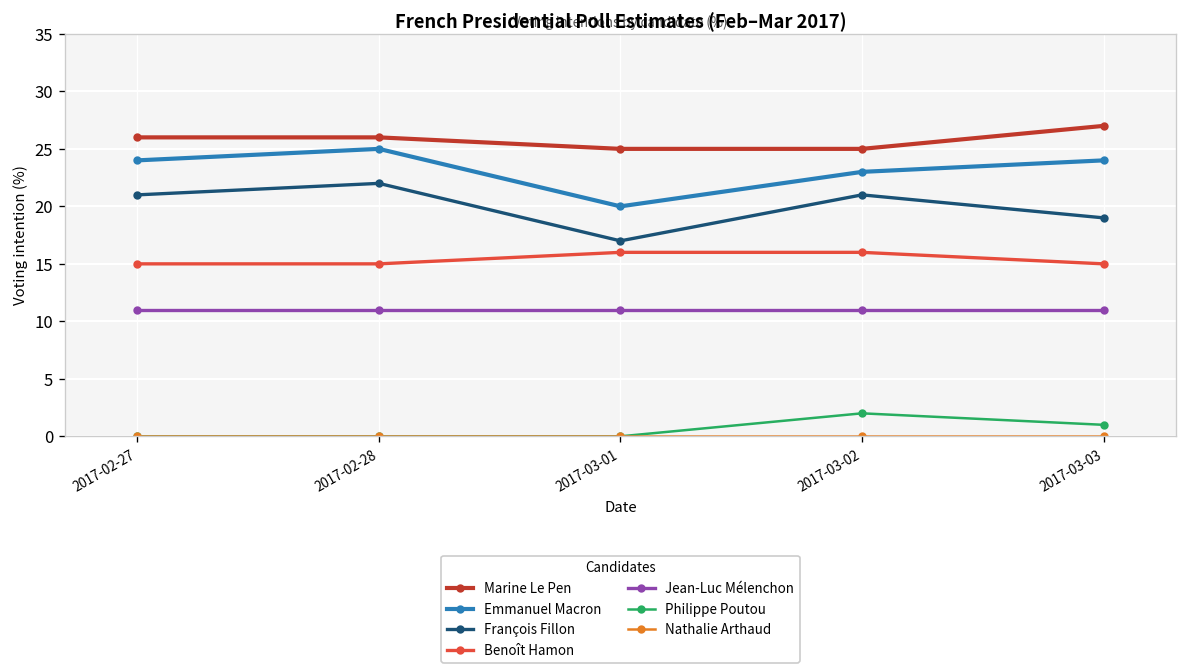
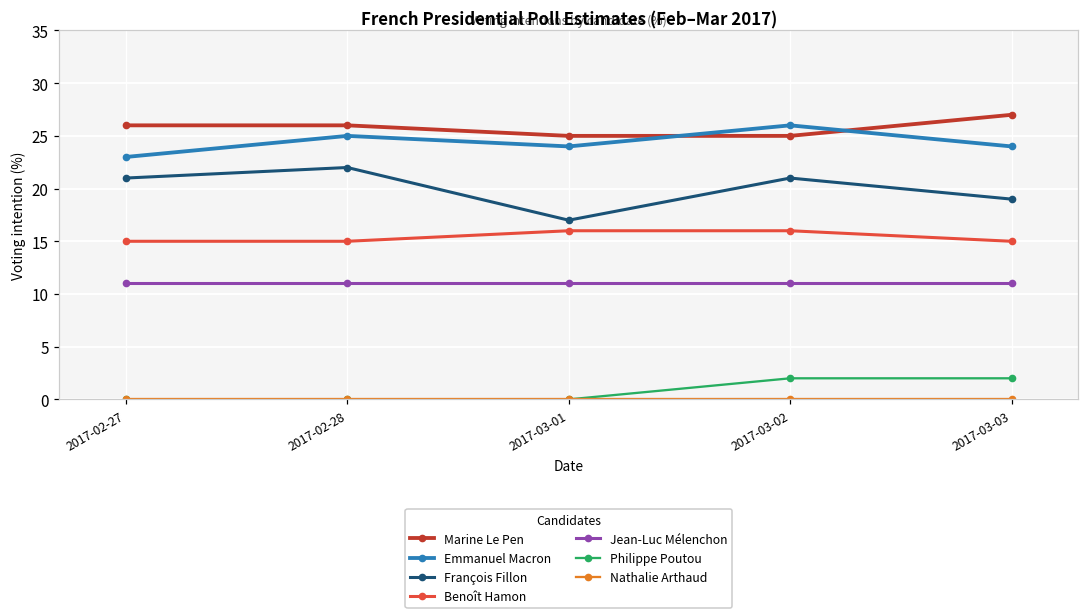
Emmanuel Macron, 2017-02-27: 24 -> 23
Emmanuel Macron, 2017-03-01: 20 -> 24
Emmanuel Macron, 2017-03-02: 23 -> 26
Philippe Poutou, 2017-03-03: 1 -> 2
